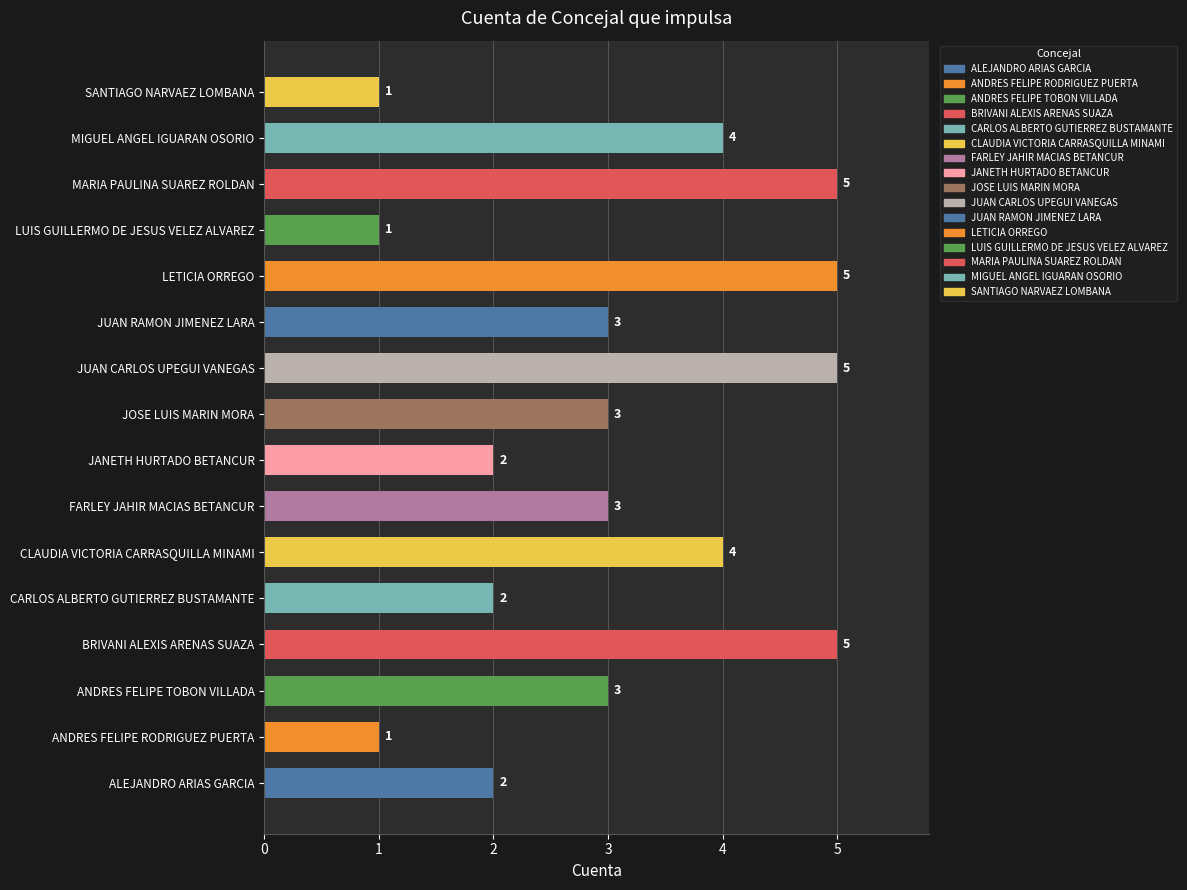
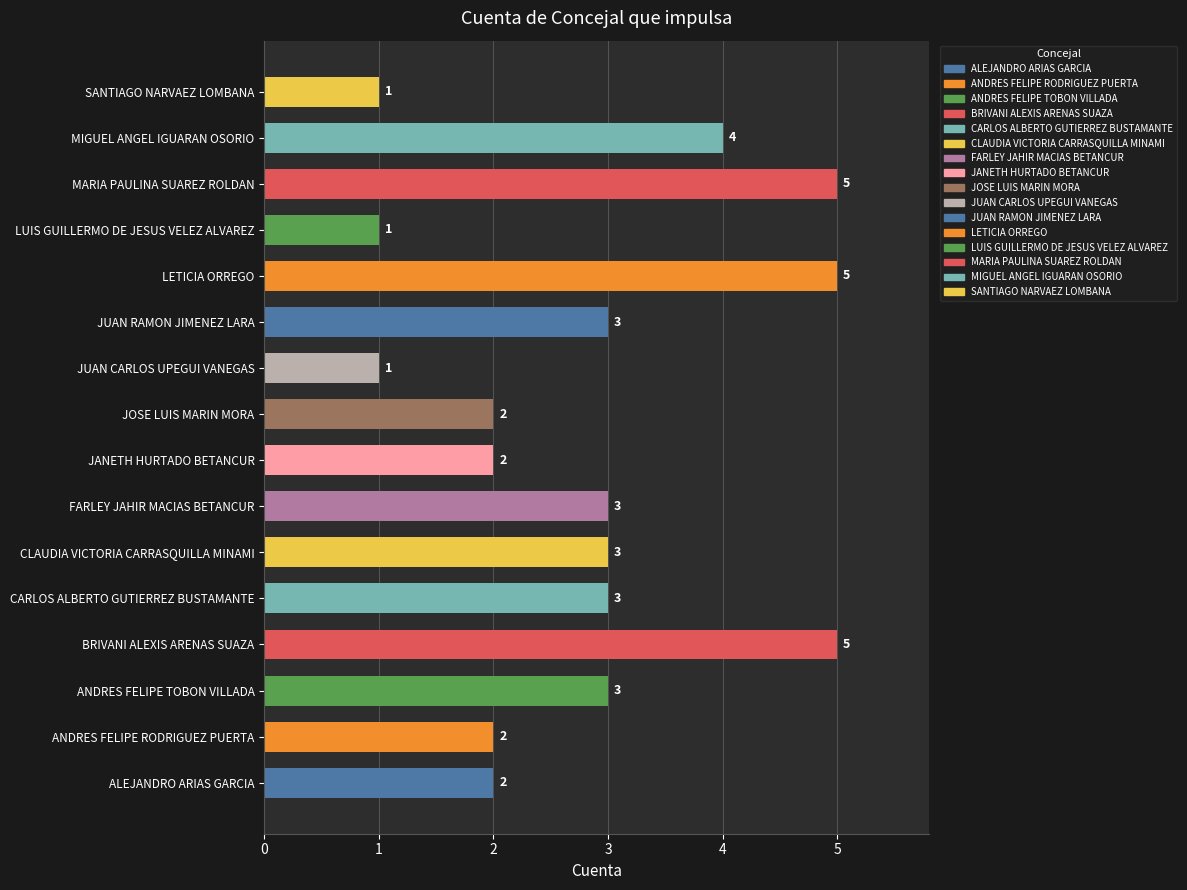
JUAN CARLOS UPEGUI VANEGAS: 5 -> 1
JOSE LUIS MARIN MORA: 3 -> 2
CLAUDIA VICTORIA CARRASQUILLA MINAMI: 4 -> 3
CARLOS ALBERTO GUTIERREZ BUSTAMANTE: 2 -> 3
ANDRES FELIPE RODRIGUEZ PUERTA: 1 -> 2
